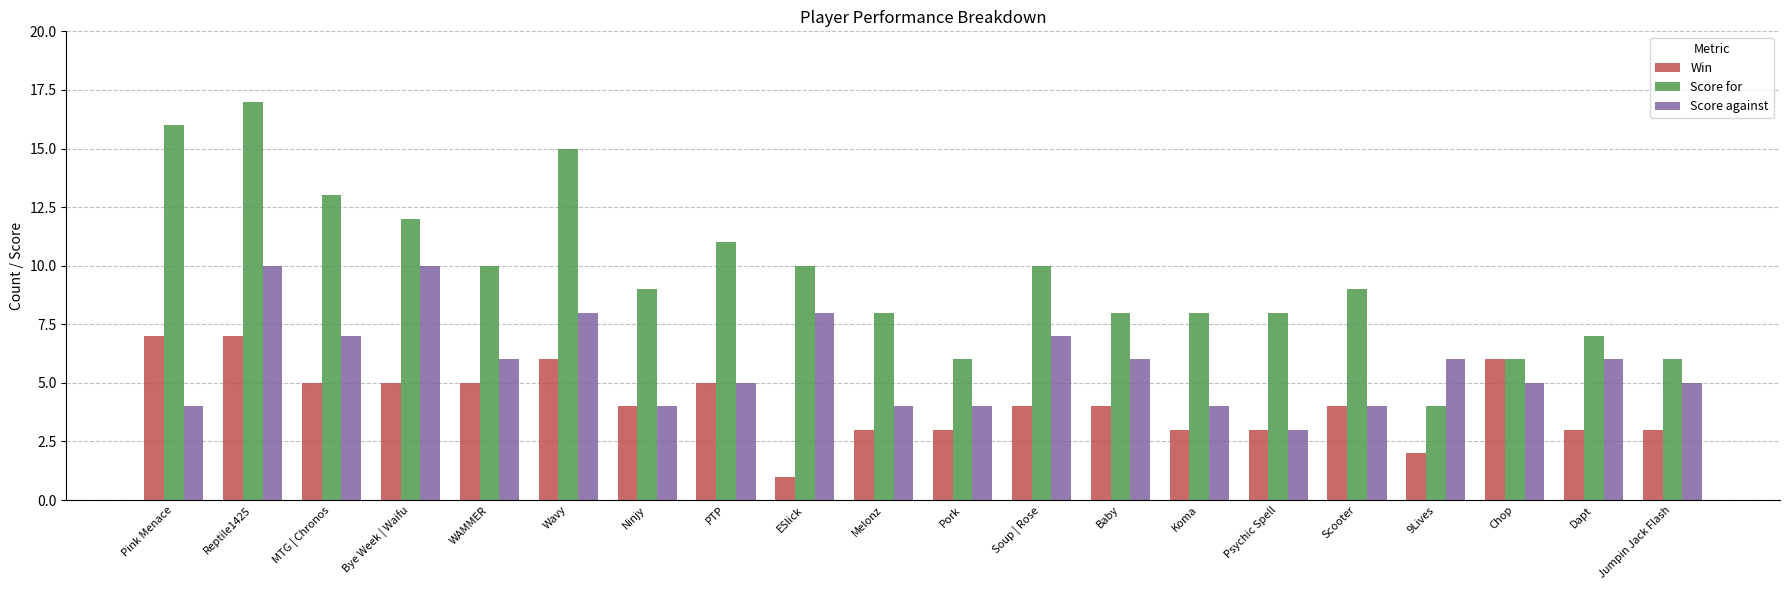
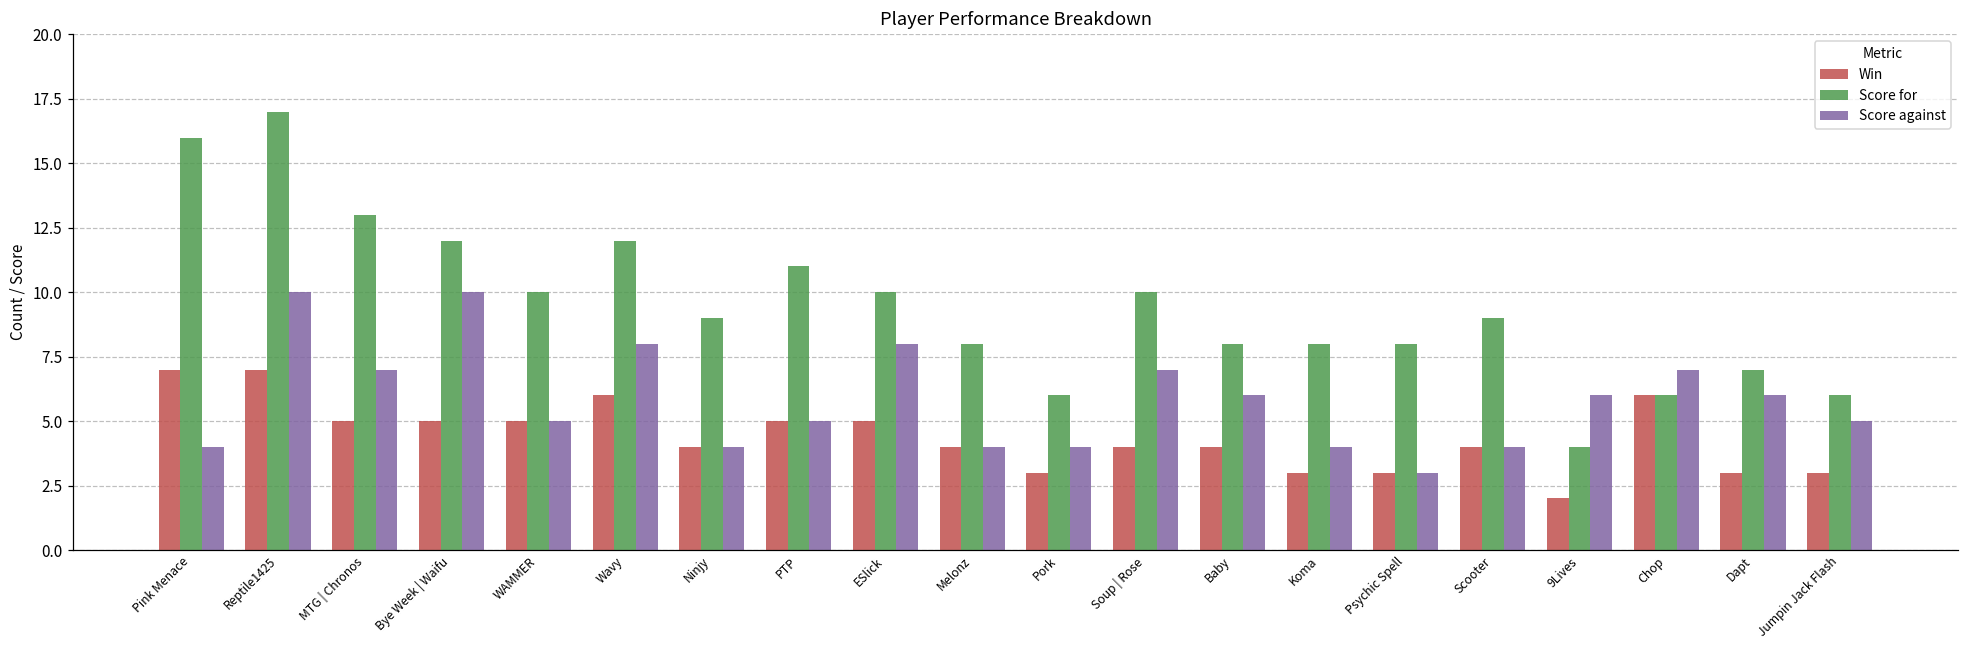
Score against, WAMMER: 6 -> 5
Score for, Wavy: 15 -> 12
Win, ESlick: 1 -> 5
Win, Melonz: 3 -> 4
Score against, Chop: 5 -> 7
